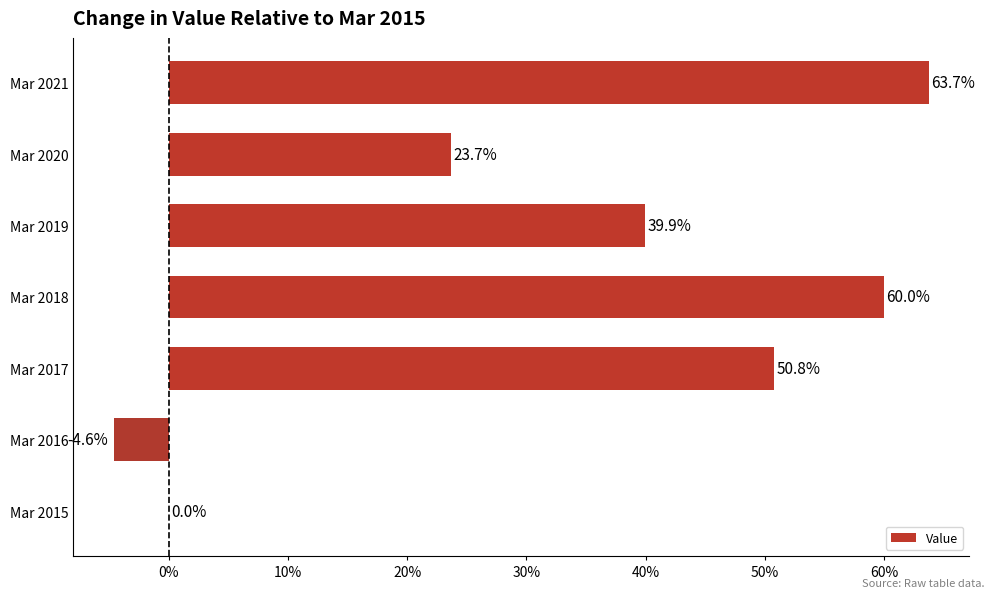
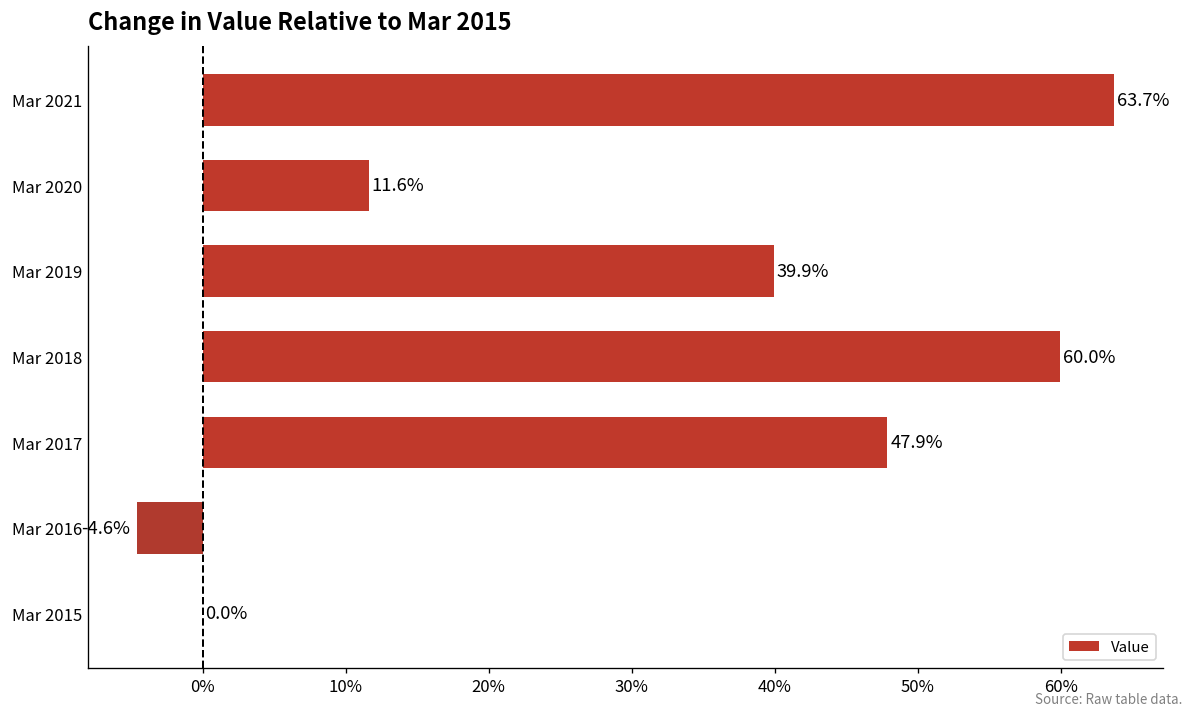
Mar 2020: 23.7% -> 11.6%
Mar 2017: 50.8% -> 47.9%
